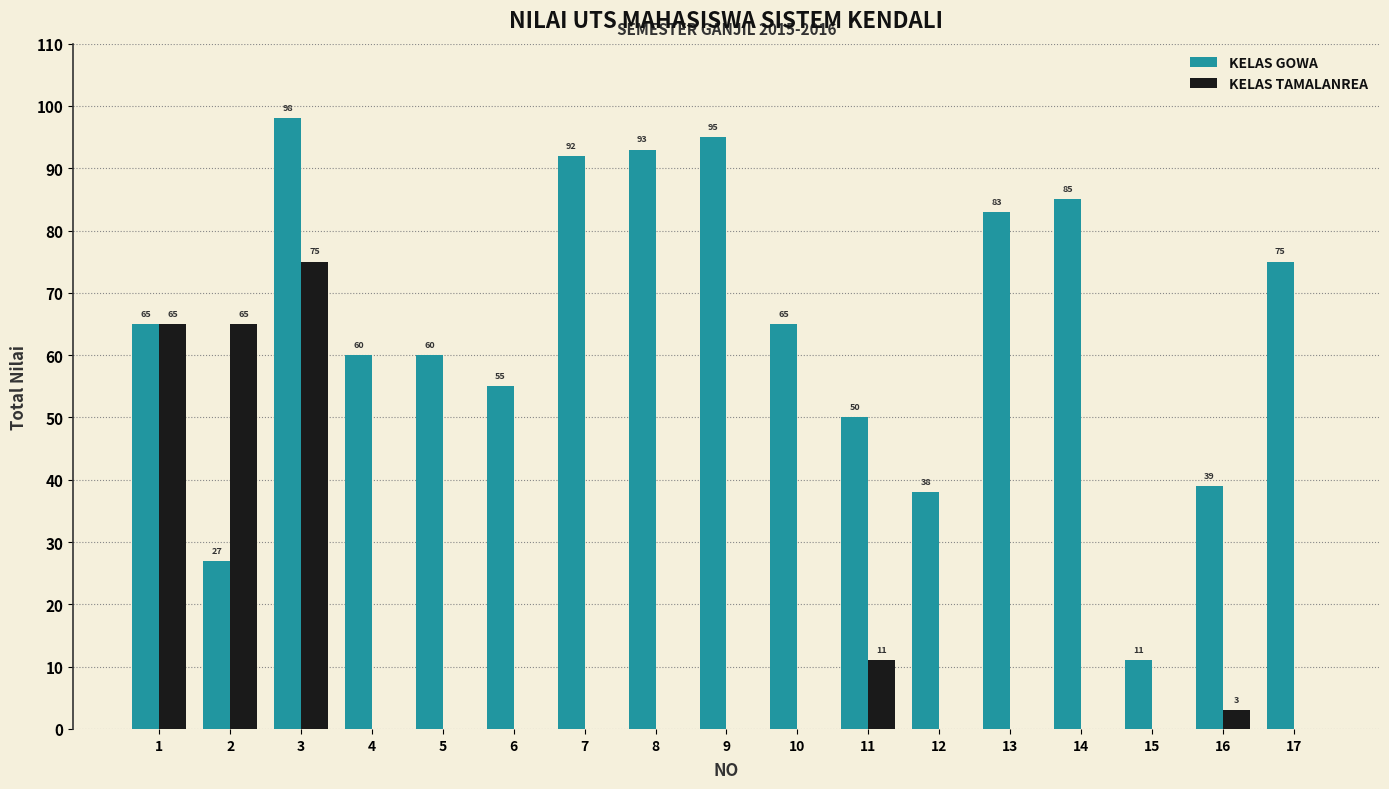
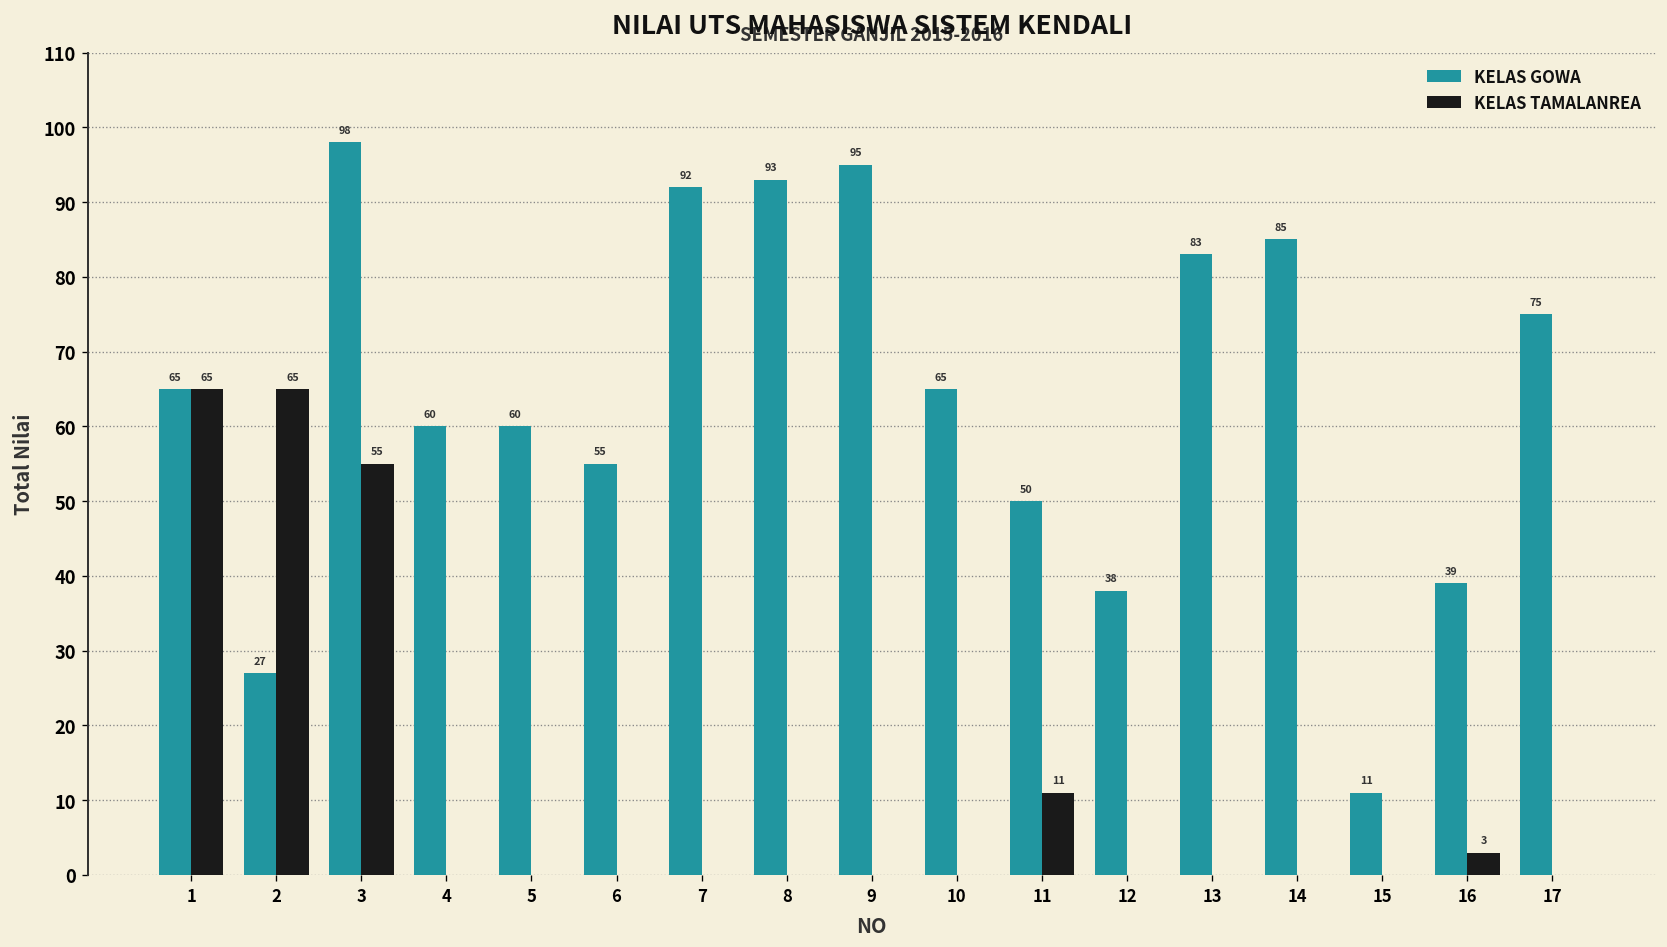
KELAS TAMALANREA, 3: 75 -> 55
